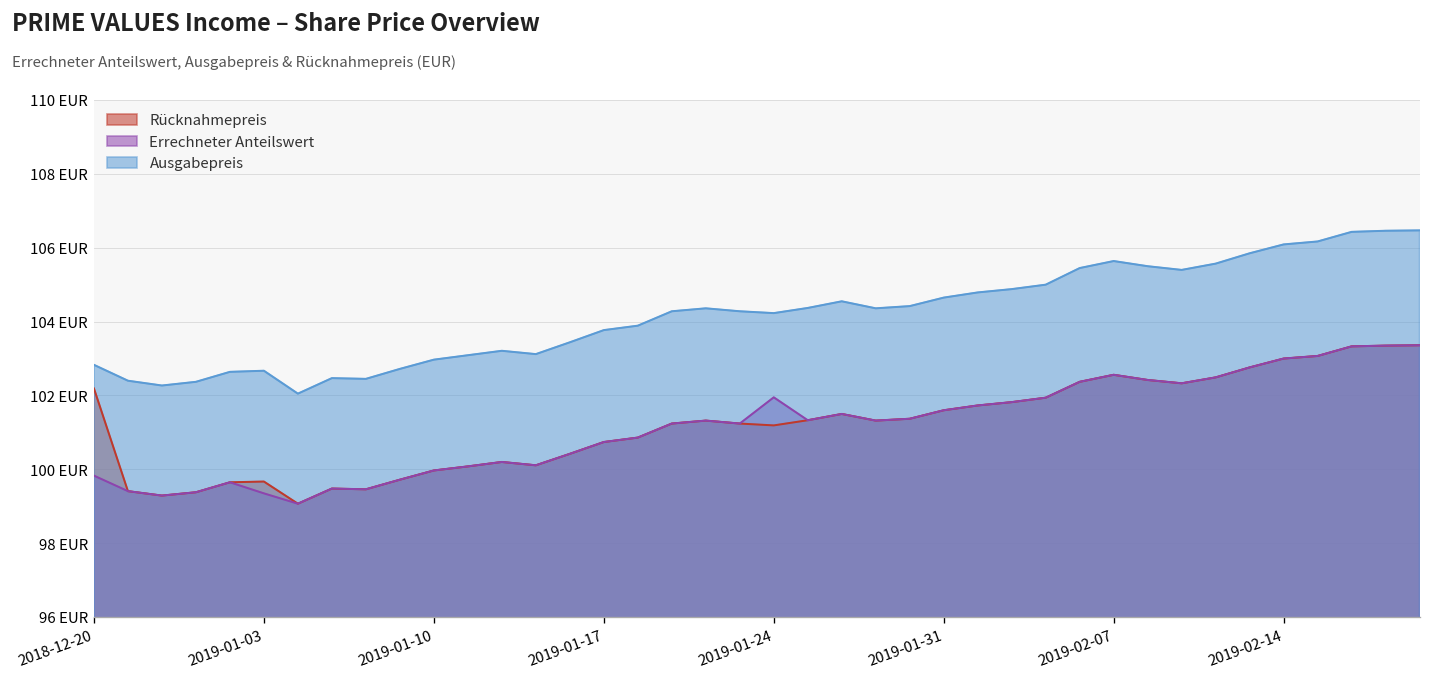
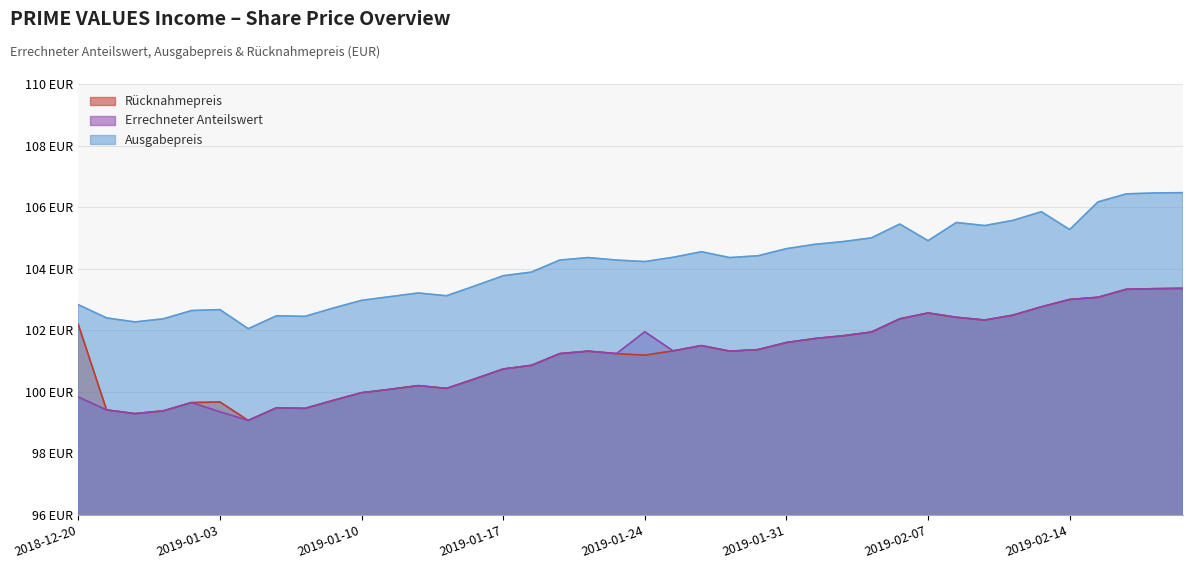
Ausgabepreis, 2019-02-07: 105.6 EUR -> 104.9 EUR
Ausgabepreis, 2019-02-14: 106.1 EUR -> 105.3 EUR
